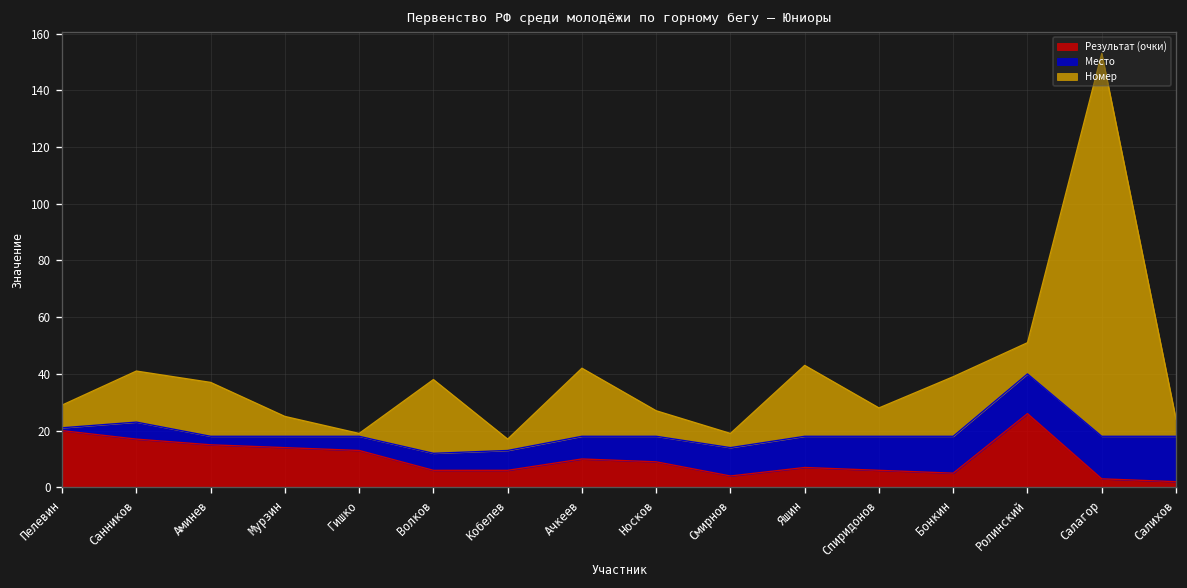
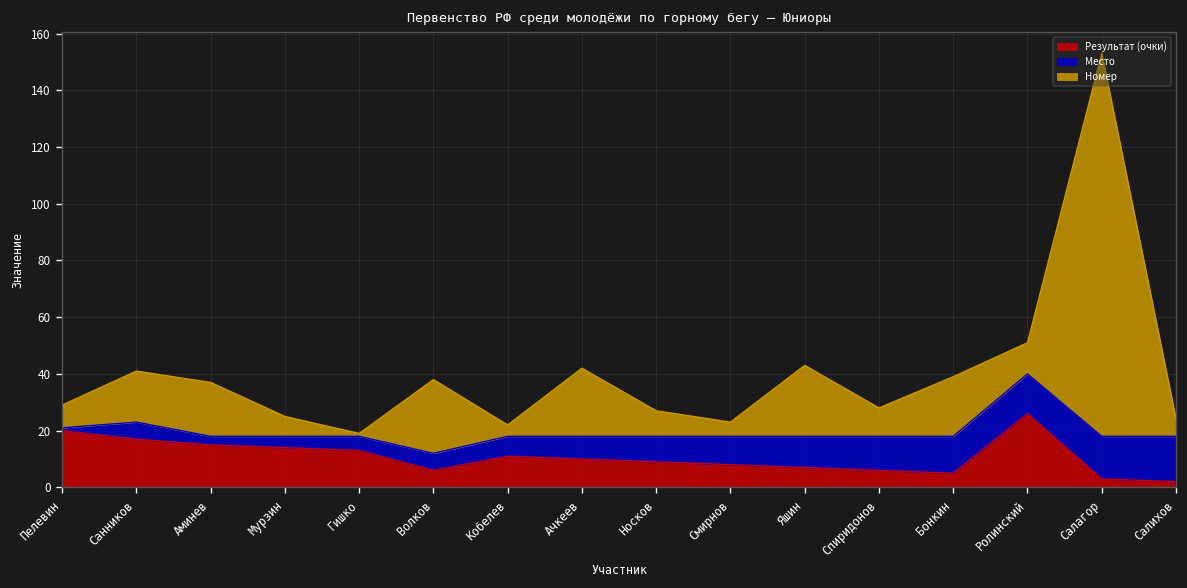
Результат (очки), Кобелев: 6 -> 11
Результат (очки), Смирнов: 4 -> 8
